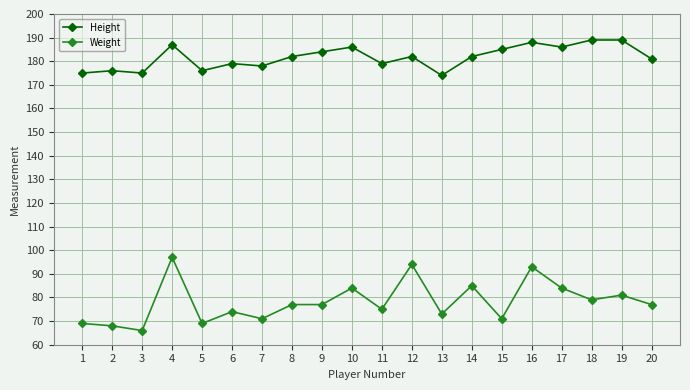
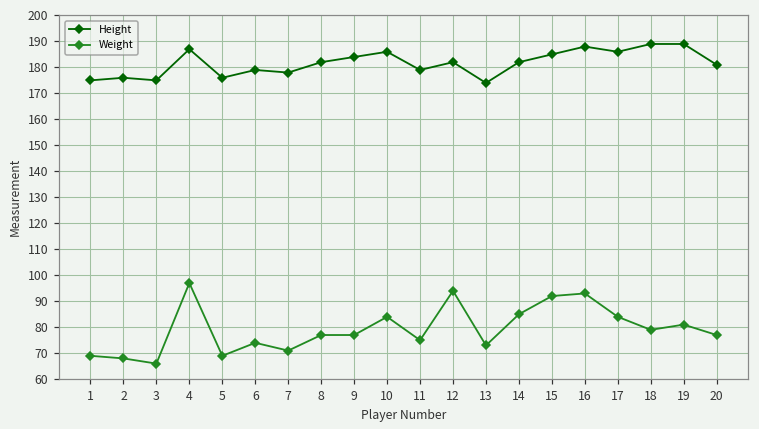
Weight, 15: 71 -> 92
